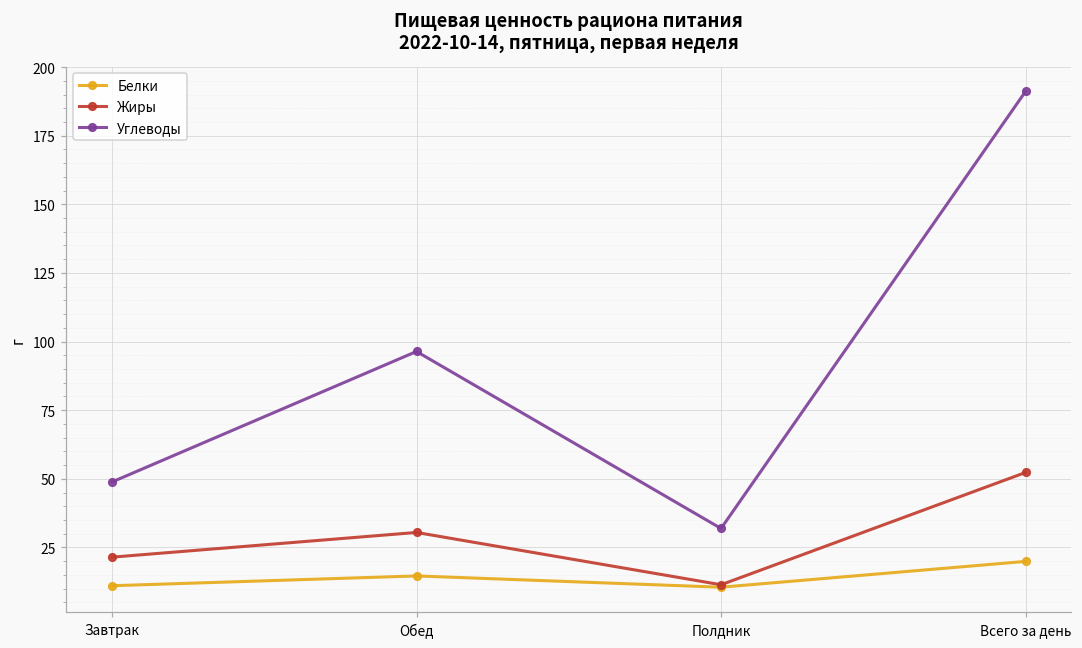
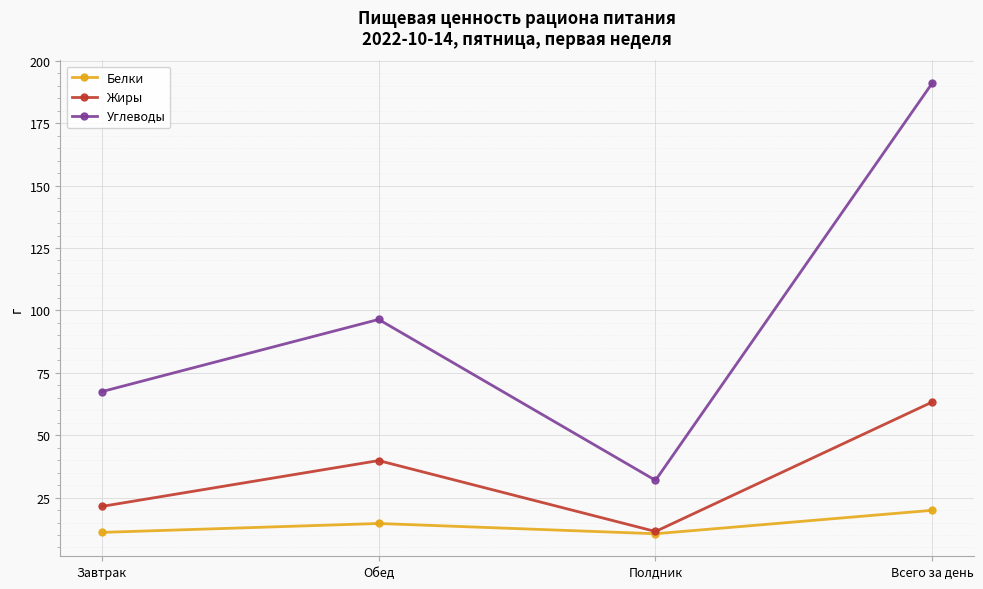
Углеводы, Завтрак: 49 -> 67
Жиры, Обед: 30 -> 40
Жиры, Всего за день: 52 -> 63
